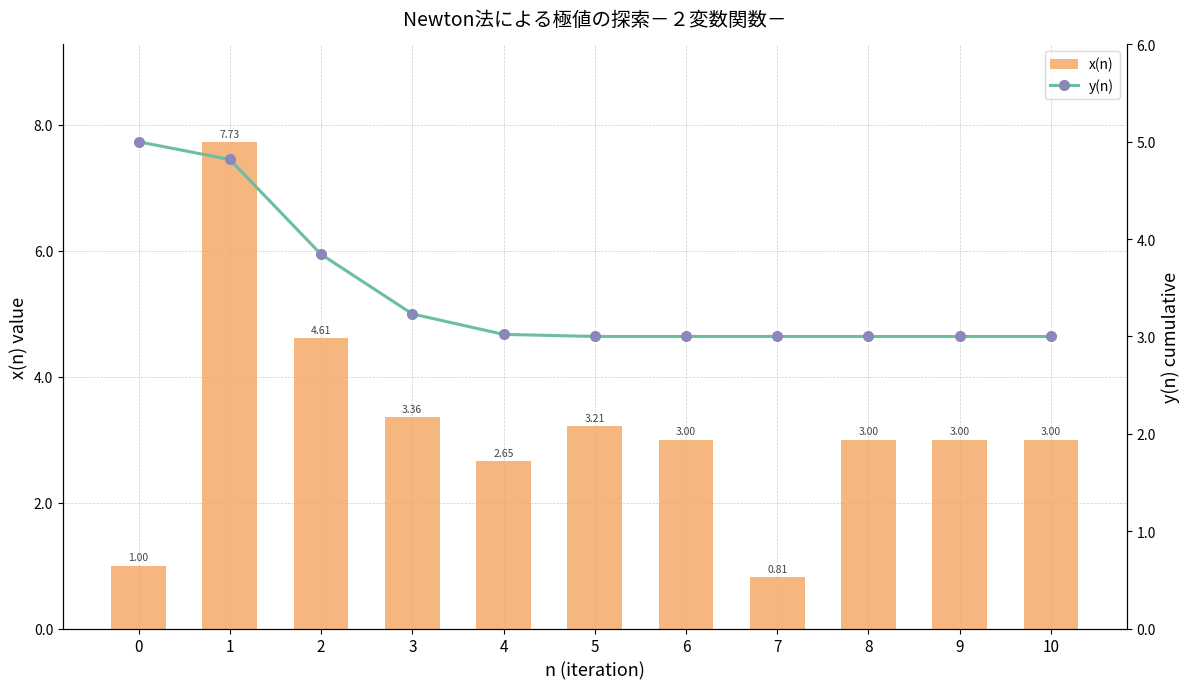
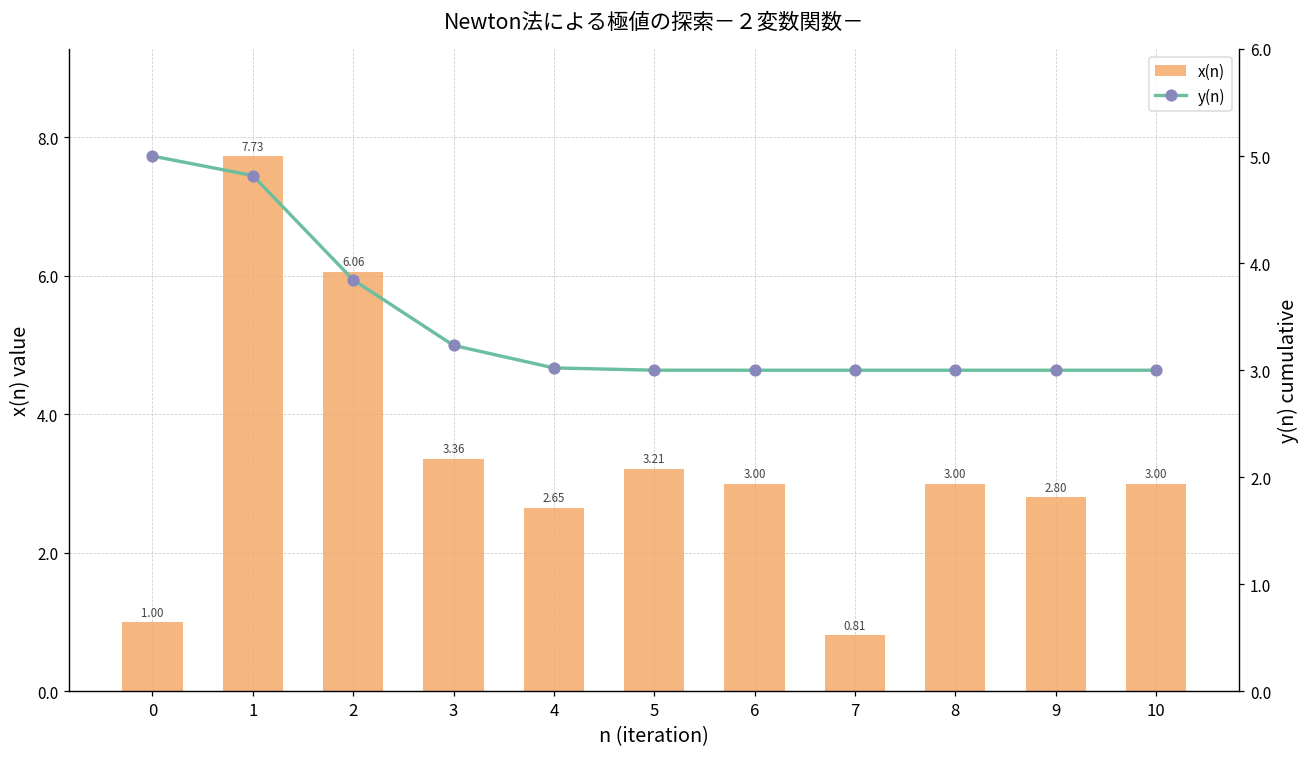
x(n), 2: 4.61 -> 6.06
x(n), 9: 3.00 -> 2.80
